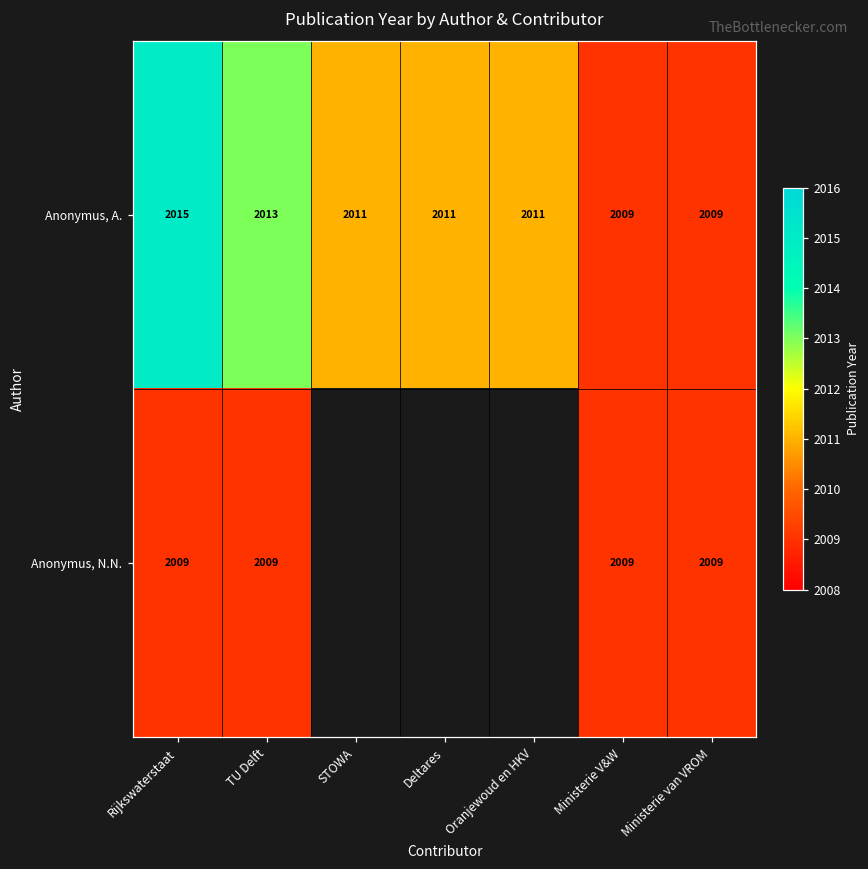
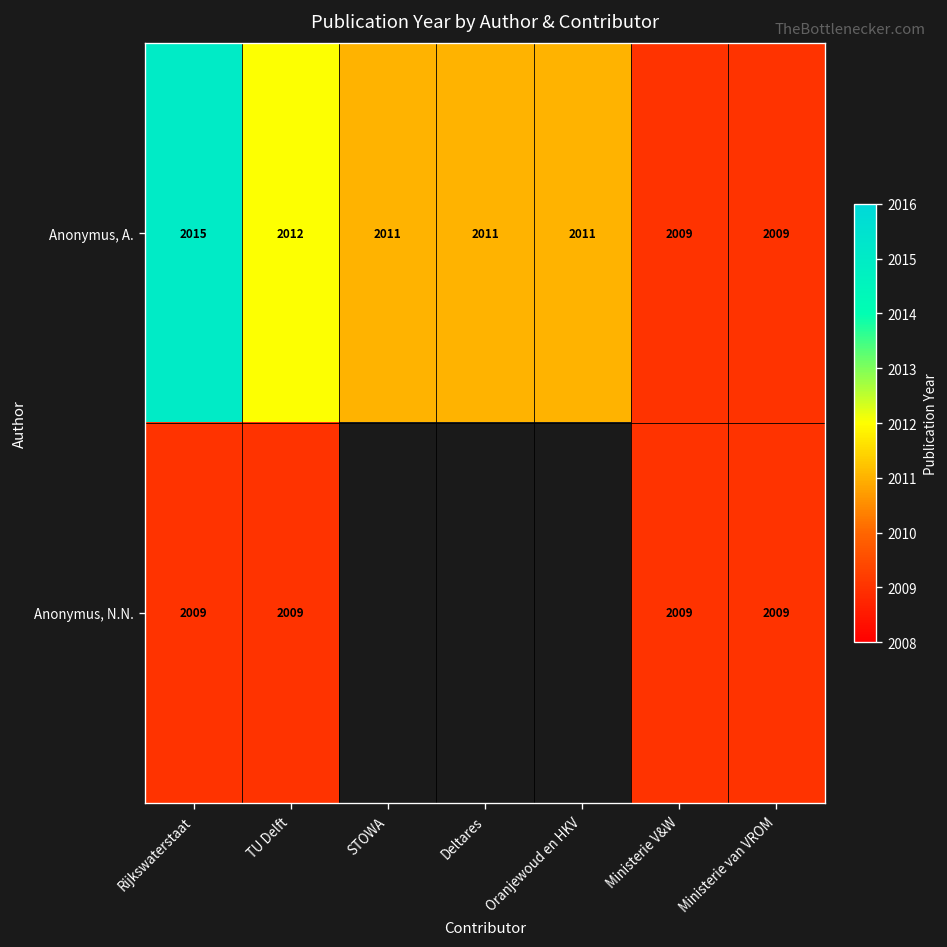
Anonymus, A., TU Delft: 2013 -> 2012
